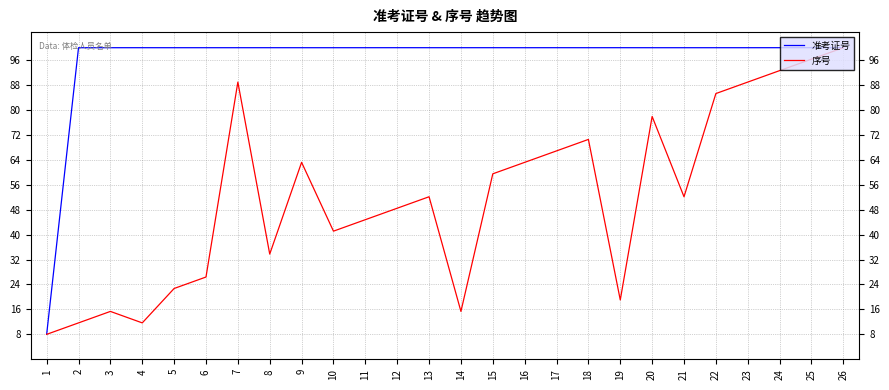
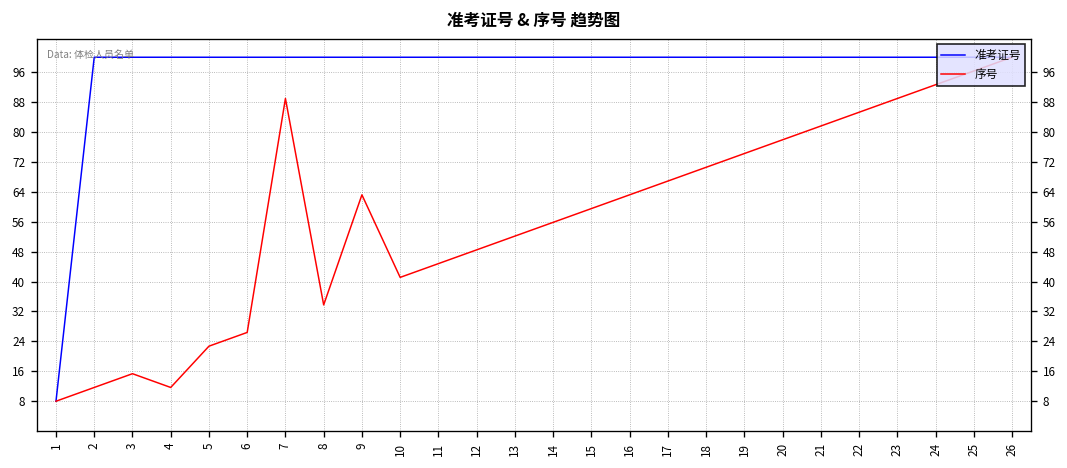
序号, 14: 15 -> 56
序号, 19: 19 -> 74
序号, 21: 52 -> 82
